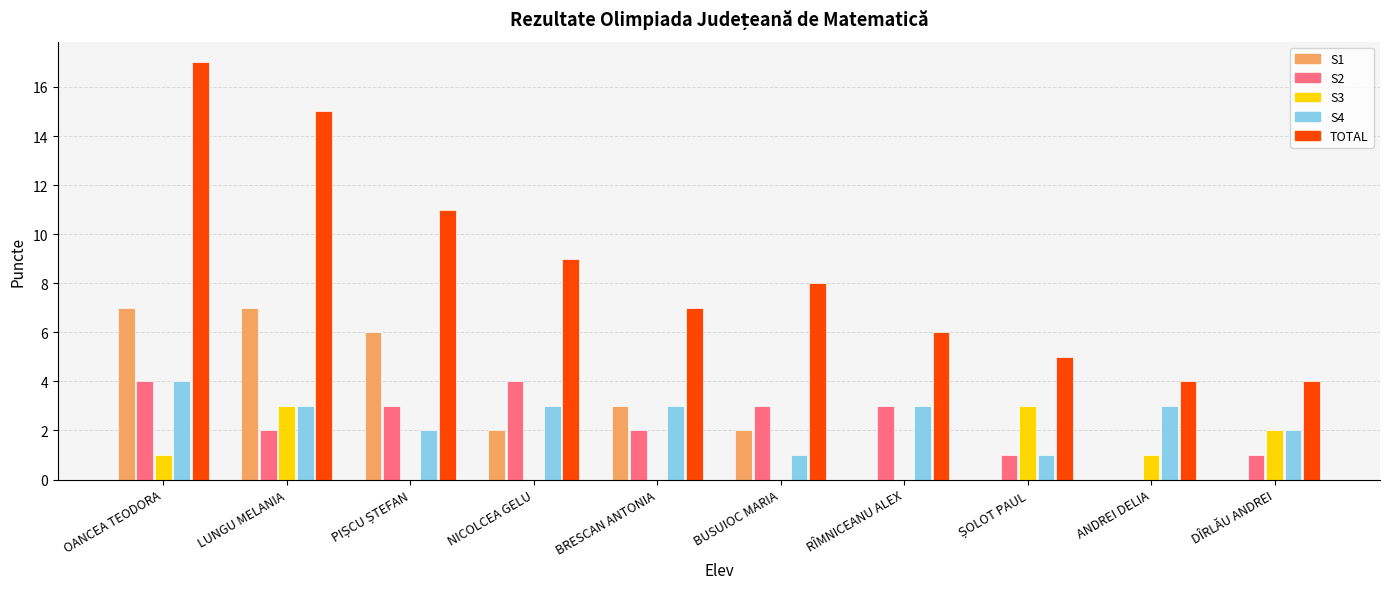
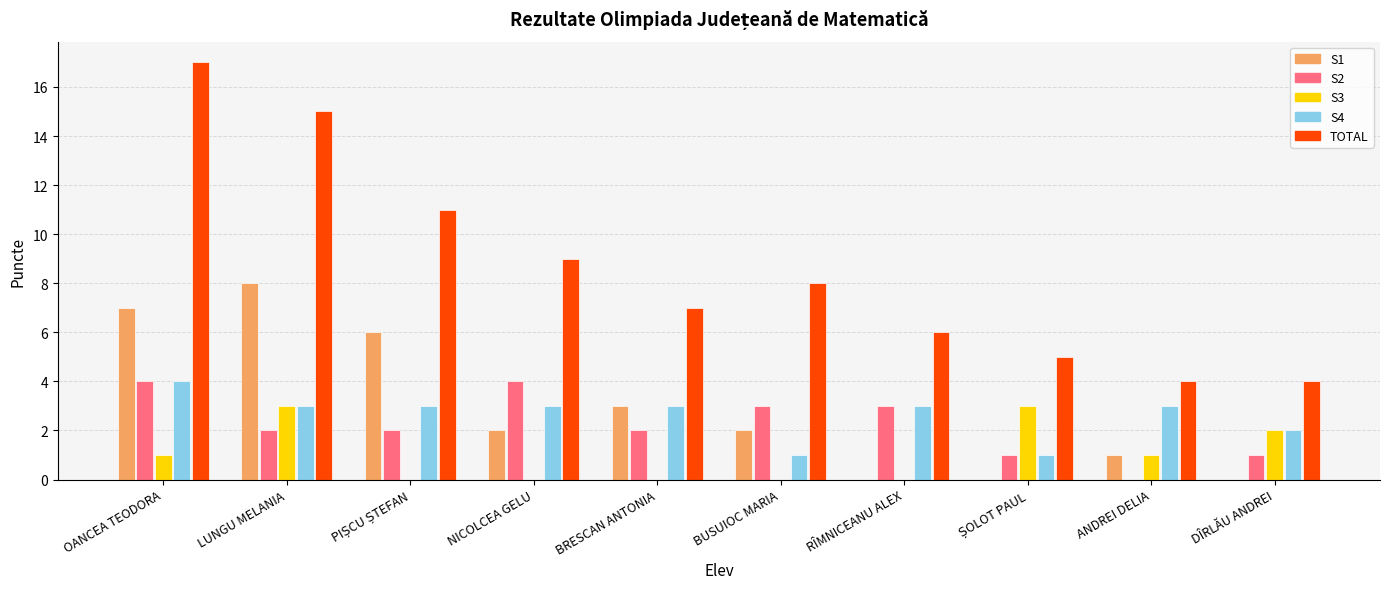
S1, LUNGU MELANIA: 7 -> 8
S2, PIȘCU ȘTEFAN: 3 -> 2
S4, PIȘCU ȘTEFAN: 2 -> 3
S1, ANDREI DELIA: 0 -> 1
